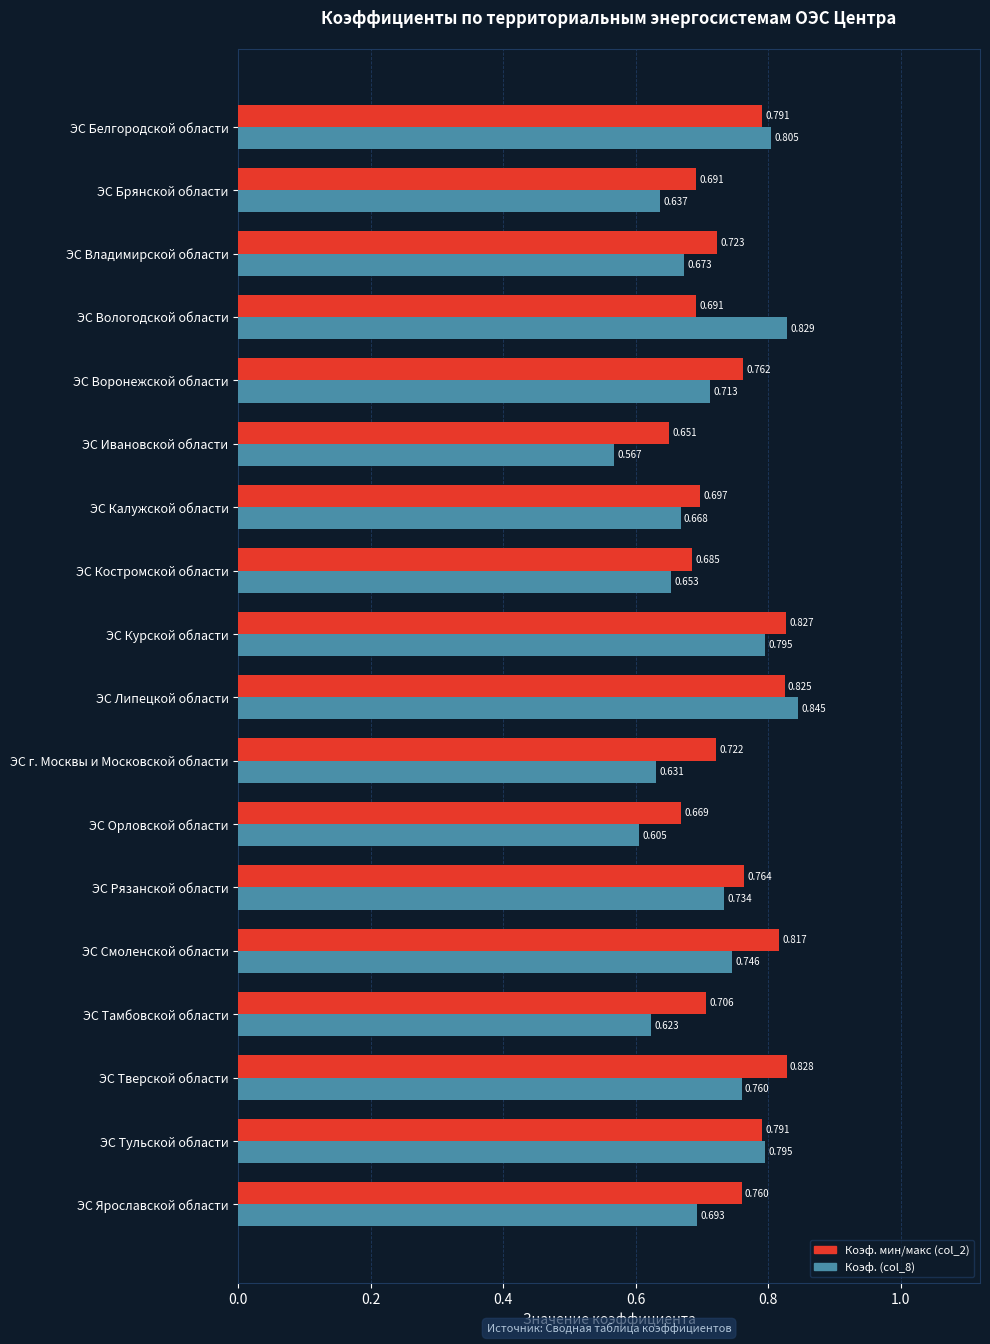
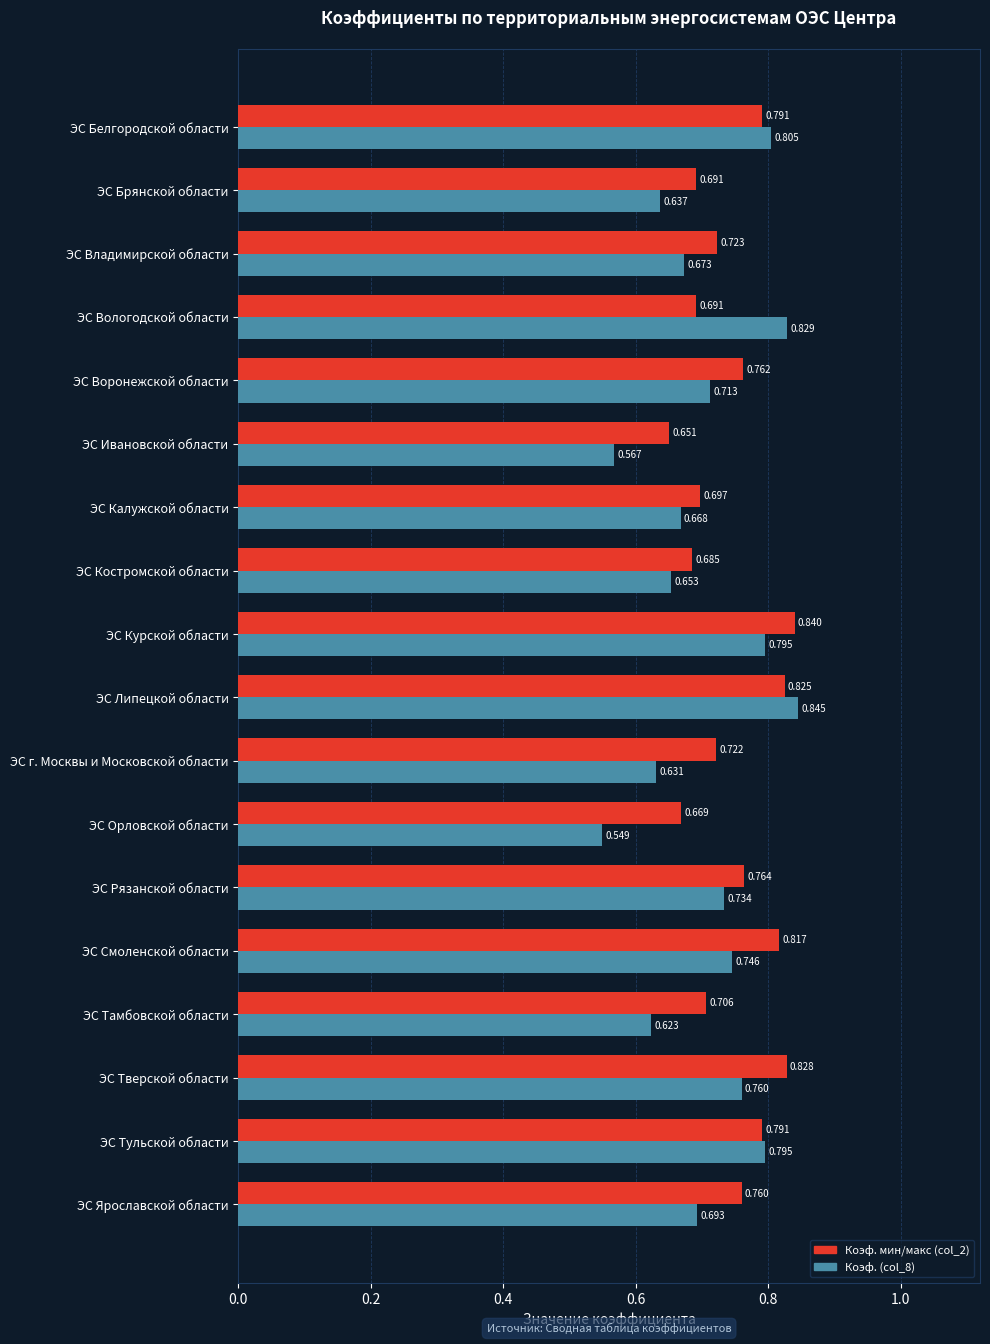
Коэф. мин/макс (col_2), ЭС Курской области: 0.827 -> 0.840
Коэф. (col_8), ЭС Орловской области: 0.605 -> 0.549
